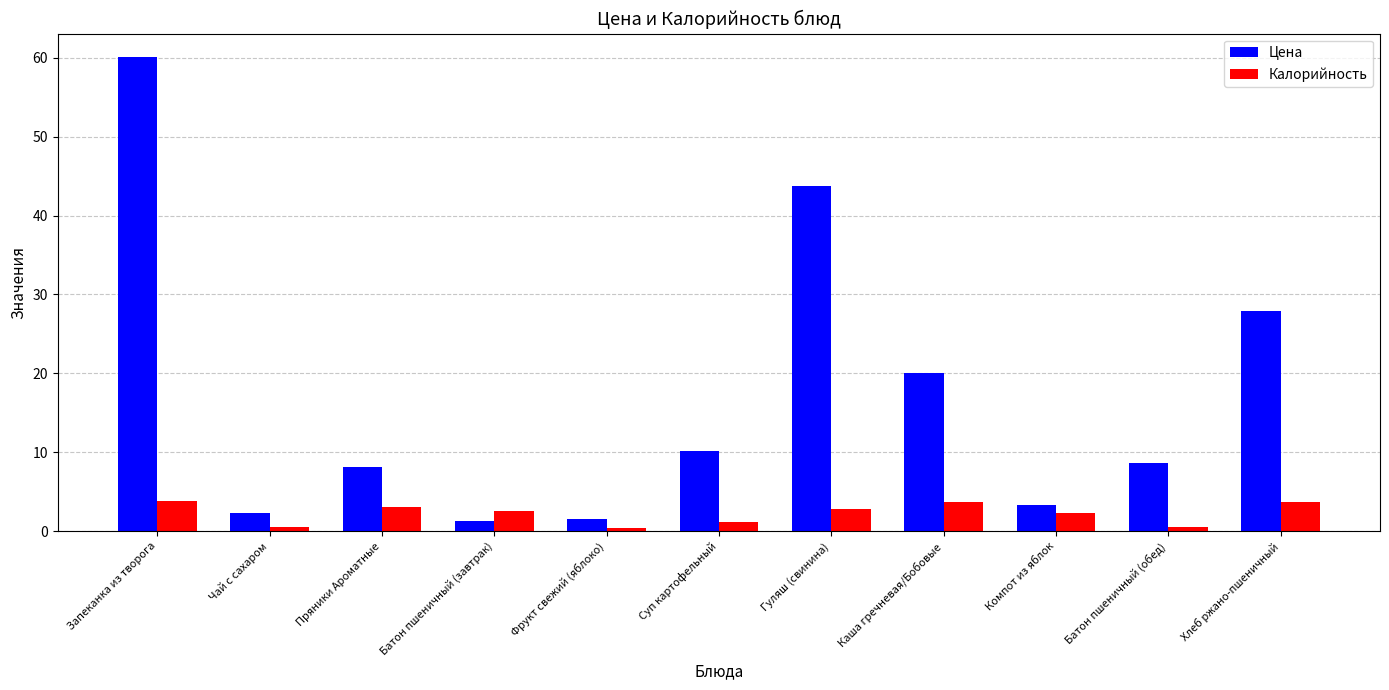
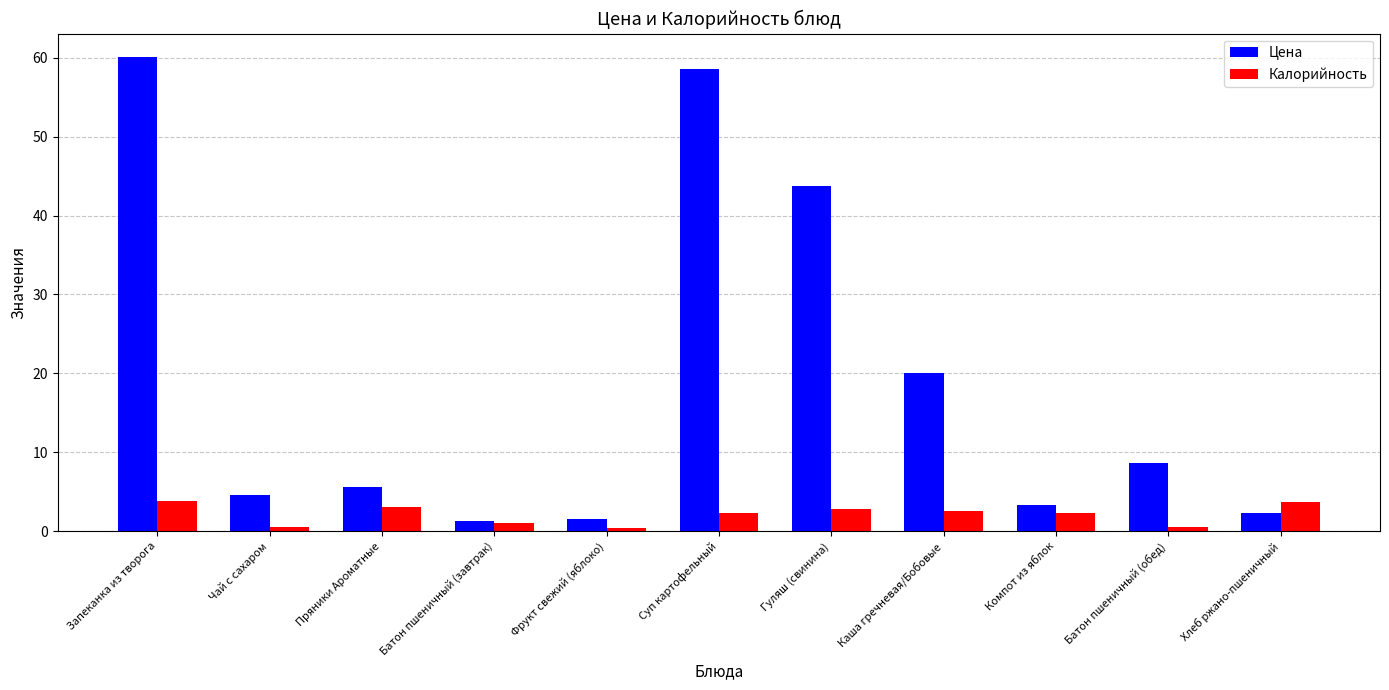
Цена, Чай с сахаром: 2 -> 5
Цена, Пряники Ароматные: 8 -> 6
Калорийность, Батон пшеничный (завтрак): 3 -> 1
Цена, Суп картофельный: 10 -> 59
Калорийность, Суп картофельный: 1 -> 2
Калорийность, Каша гречневая/Бобовые: 4 -> 3
Цена, Хлеб ржано-пшеничный: 28 -> 2
